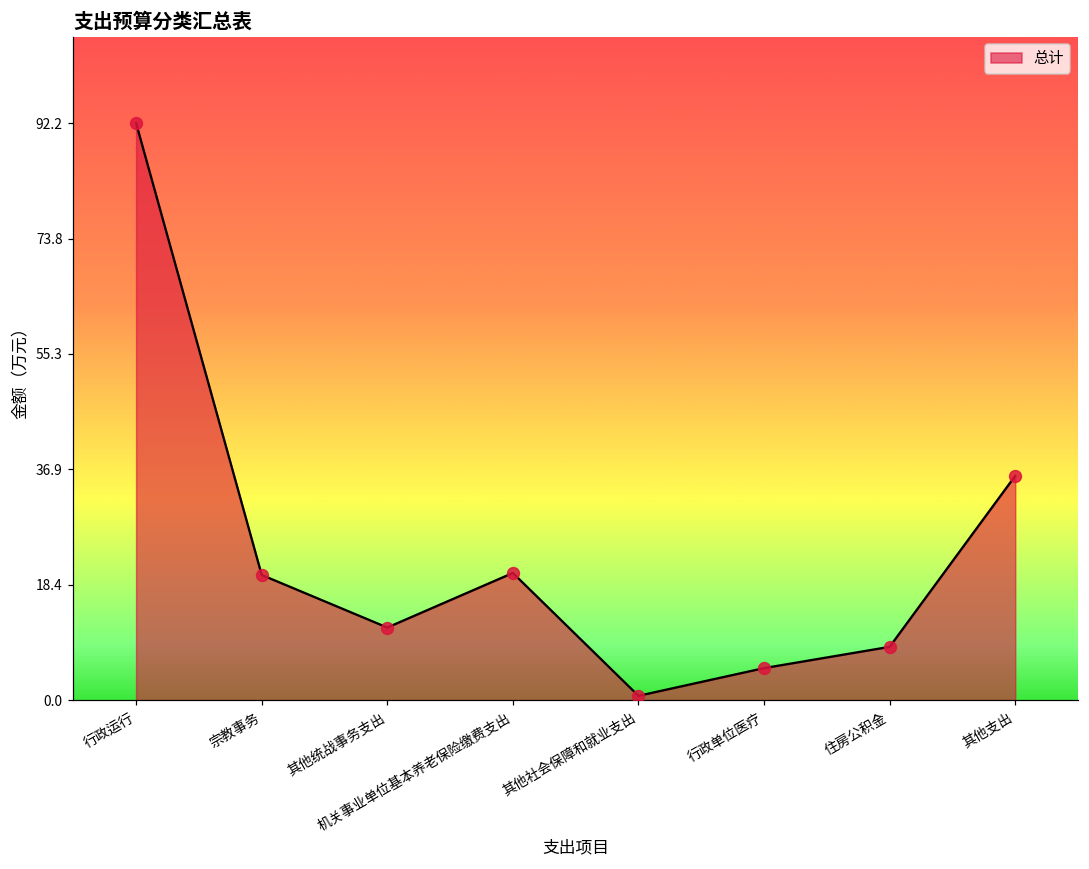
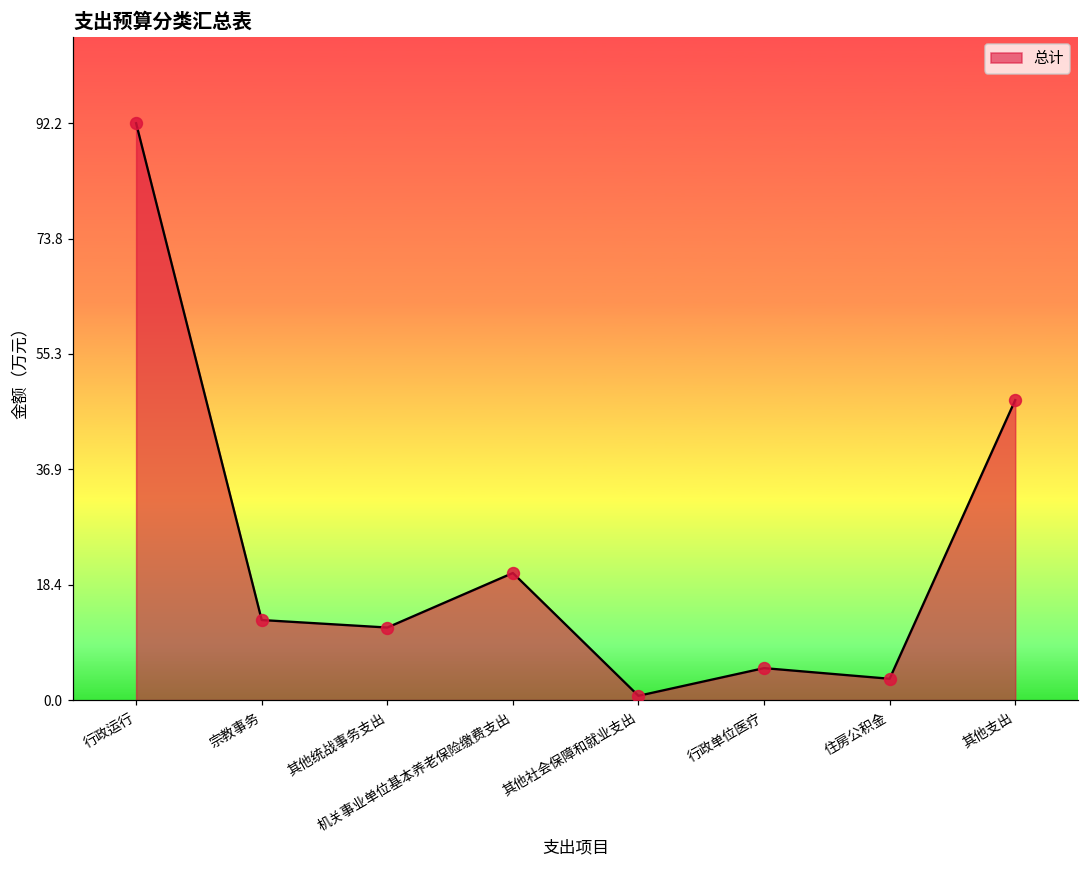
宗教事务: 20 -> 13
住房公积金: 9 -> 3
其他支出: 36 -> 48
